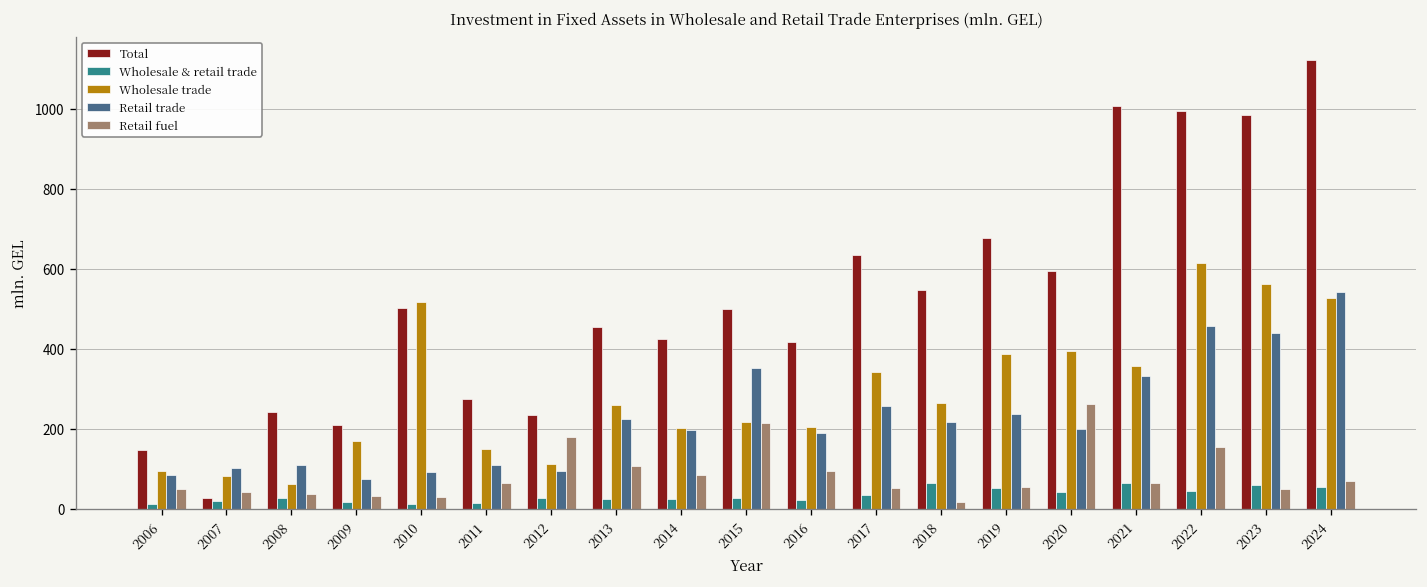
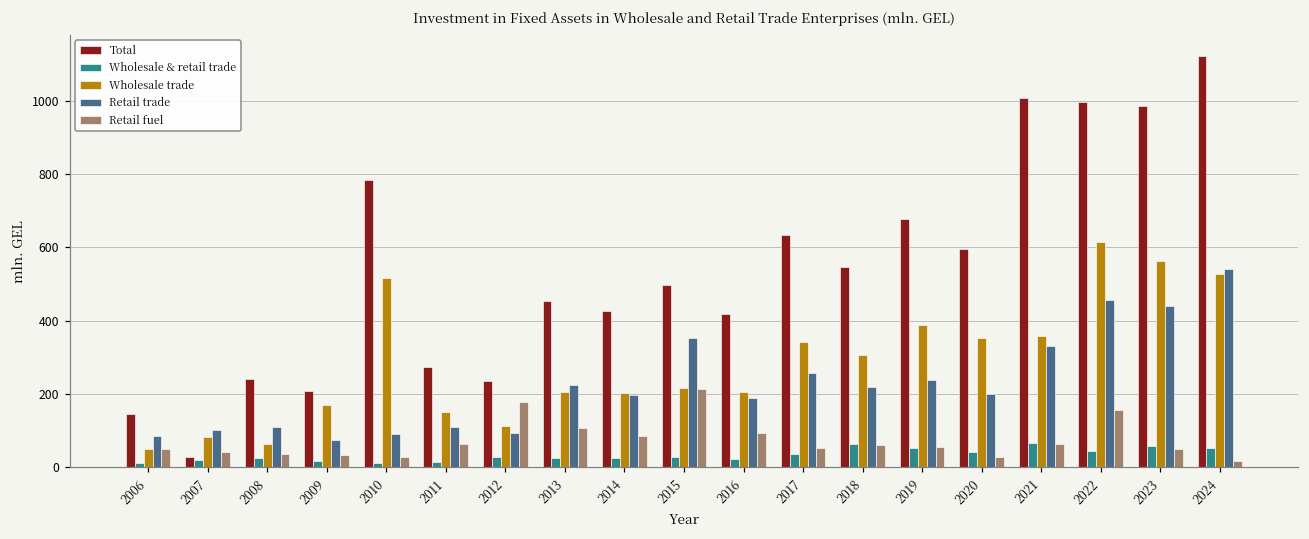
Wholesale trade, 2006: 100 -> 50
Total, 2010: 500 -> 780
Wholesale trade, 2013: 260 -> 200
Wholesale trade, 2018: 260 -> 310
Retail fuel, 2018: 20 -> 60
Wholesale trade, 2020: 400 -> 350
Retail fuel, 2020: 260 -> 30
Retail fuel, 2024: 70 -> 20
